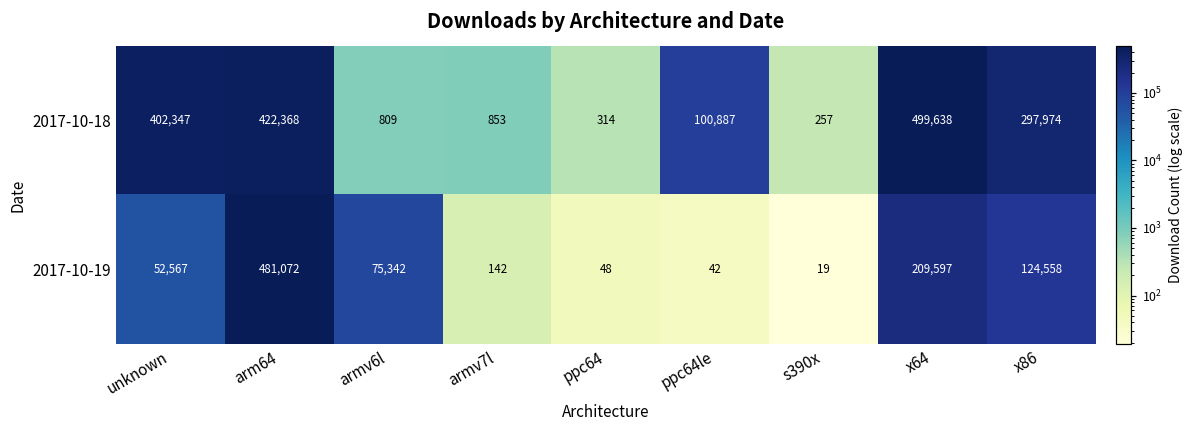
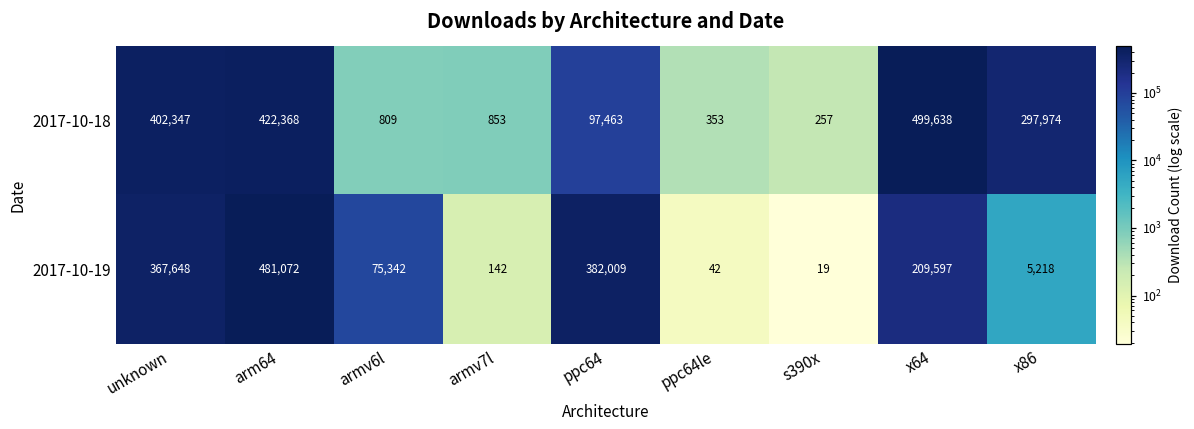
2017-10-18, ppc64: 314 -> 97,463
2017-10-18, ppc64le: 100,887 -> 353
2017-10-19, unknown: 52,567 -> 367,648
2017-10-19, ppc64: 48 -> 382,009
2017-10-19, x86: 124,558 -> 5,218
